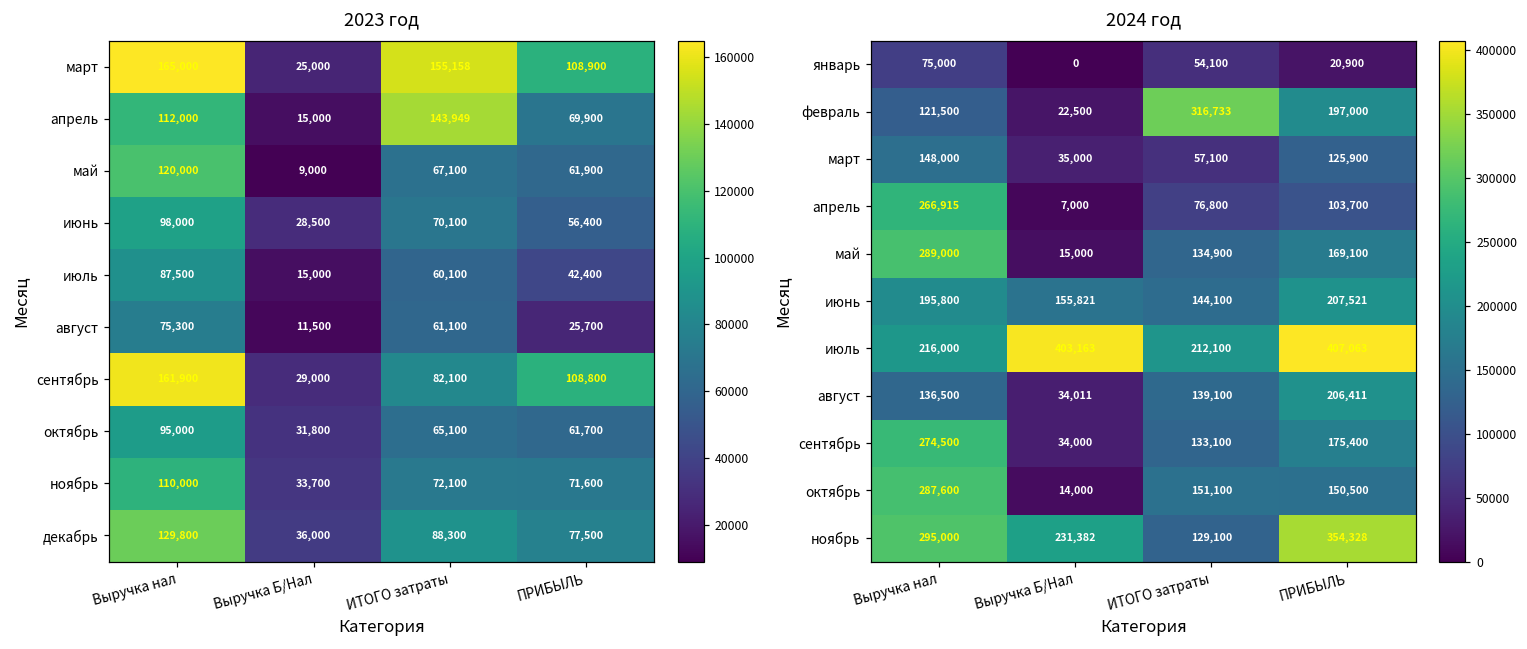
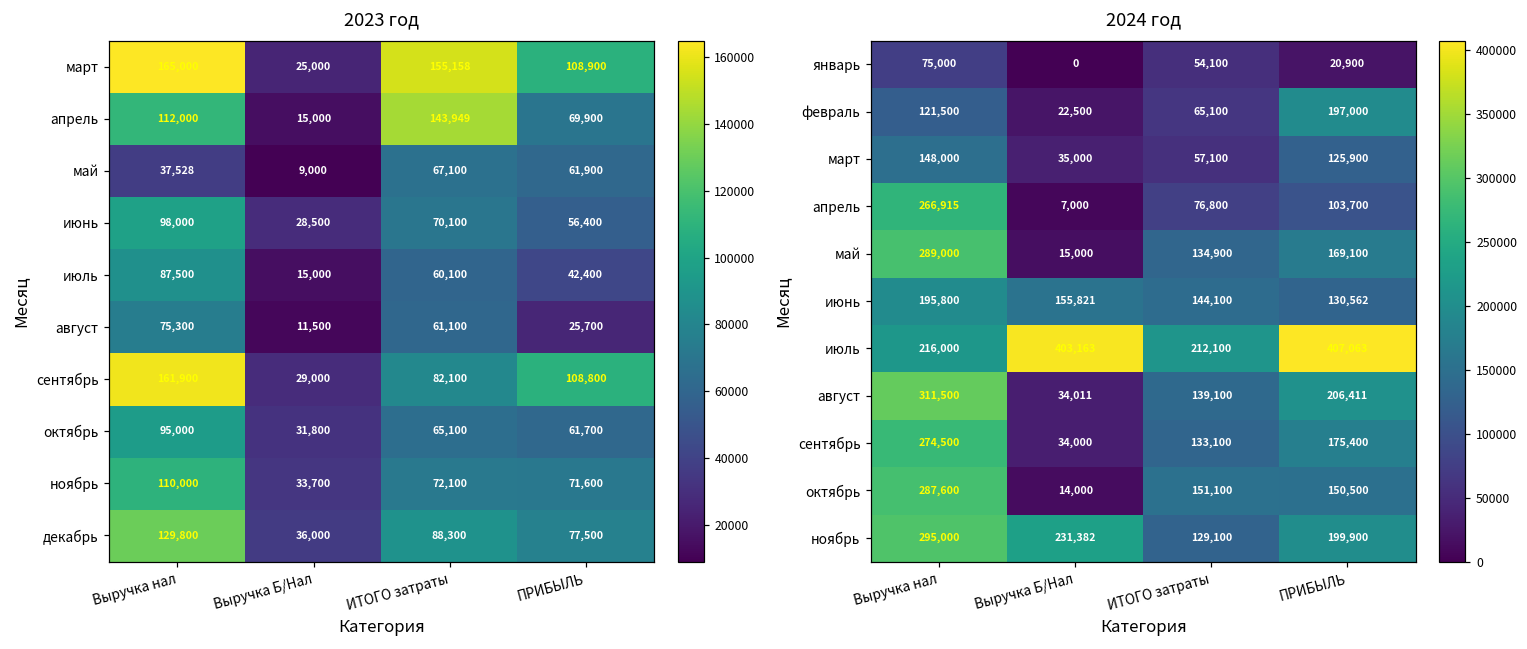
2023 год, май, Выручка нал: 120,000 -> 37,528
2024 год, февраль, ИТОГО затраты: 316,733 -> 65,100
2024 год, июнь, ПРИБЫЛЬ: 207,521 -> 130,562
2024 год, август, Выручка нал: 136,500 -> 311,500
2024 год, ноябрь, ПРИБЫЛЬ: 354,328 -> 199,900
